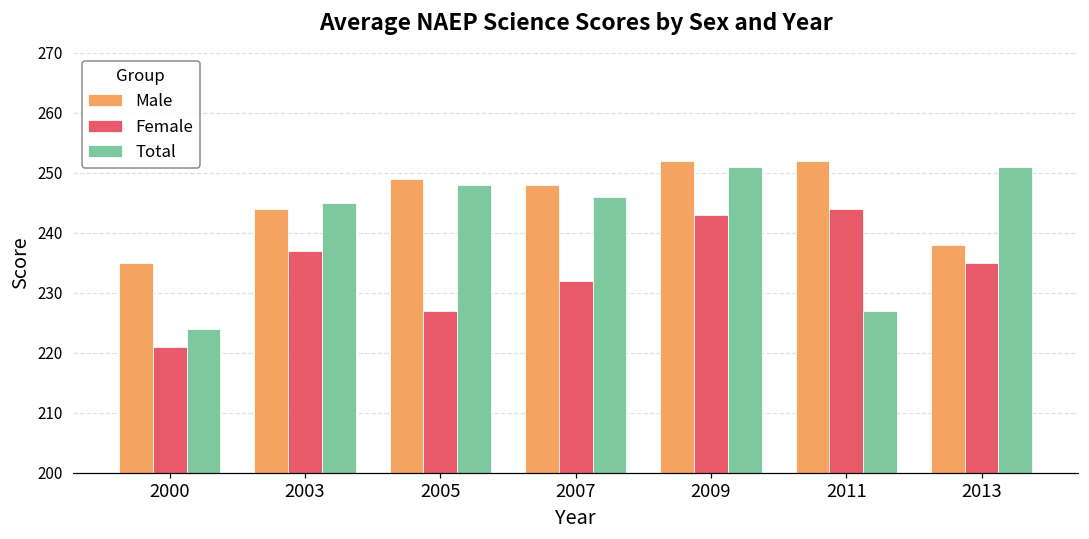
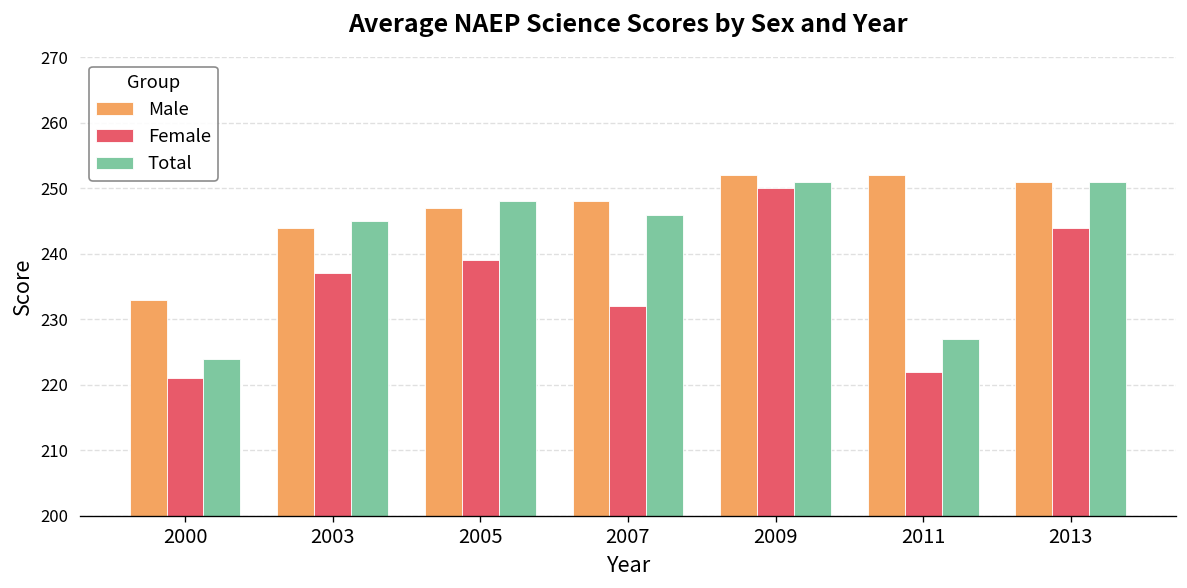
Male, 2000: 235 -> 233
Male, 2005: 249 -> 247
Female, 2005: 227 -> 239
Female, 2009: 243 -> 250
Female, 2011: 244 -> 222
Male, 2013: 238 -> 251
Female, 2013: 235 -> 244
